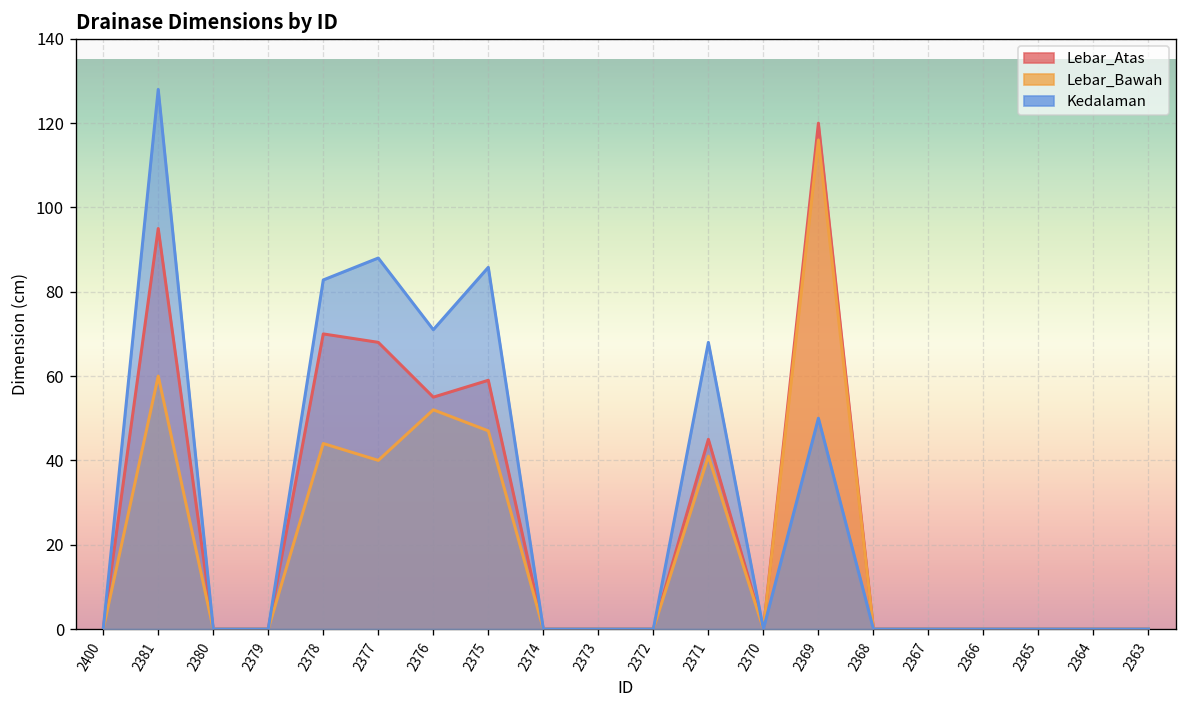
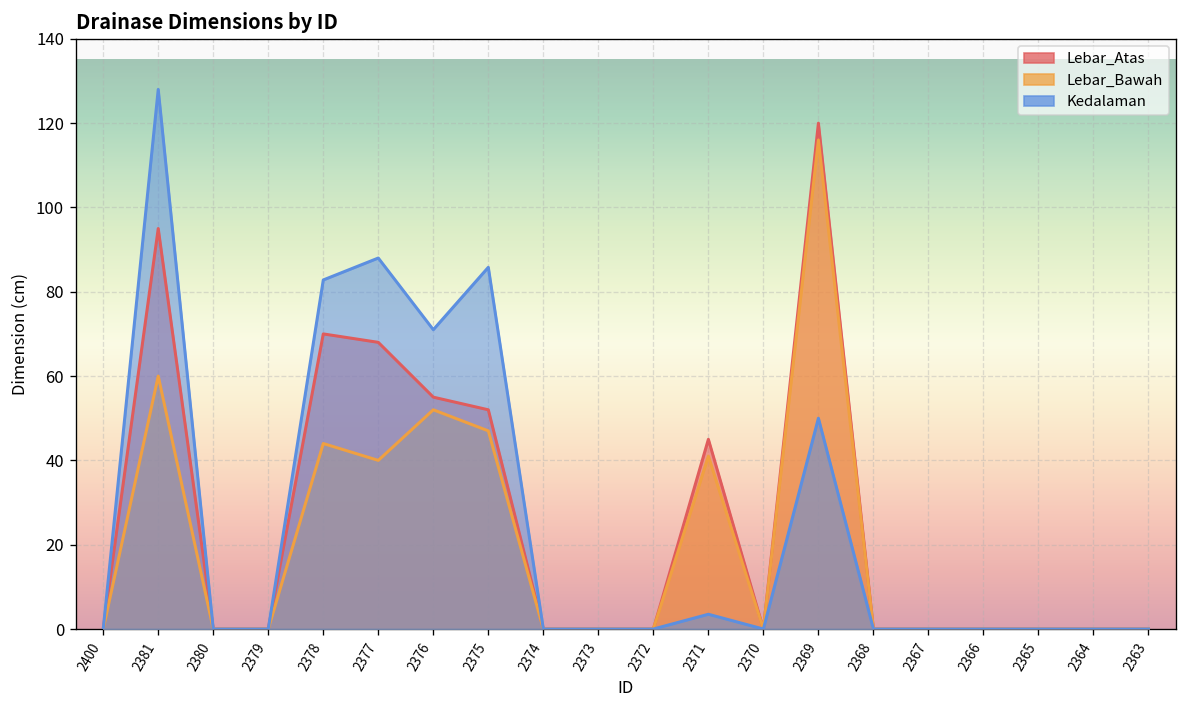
Lebar_Atas, 2375: 59 -> 52
Kedalaman, 2371: 68 -> 4
